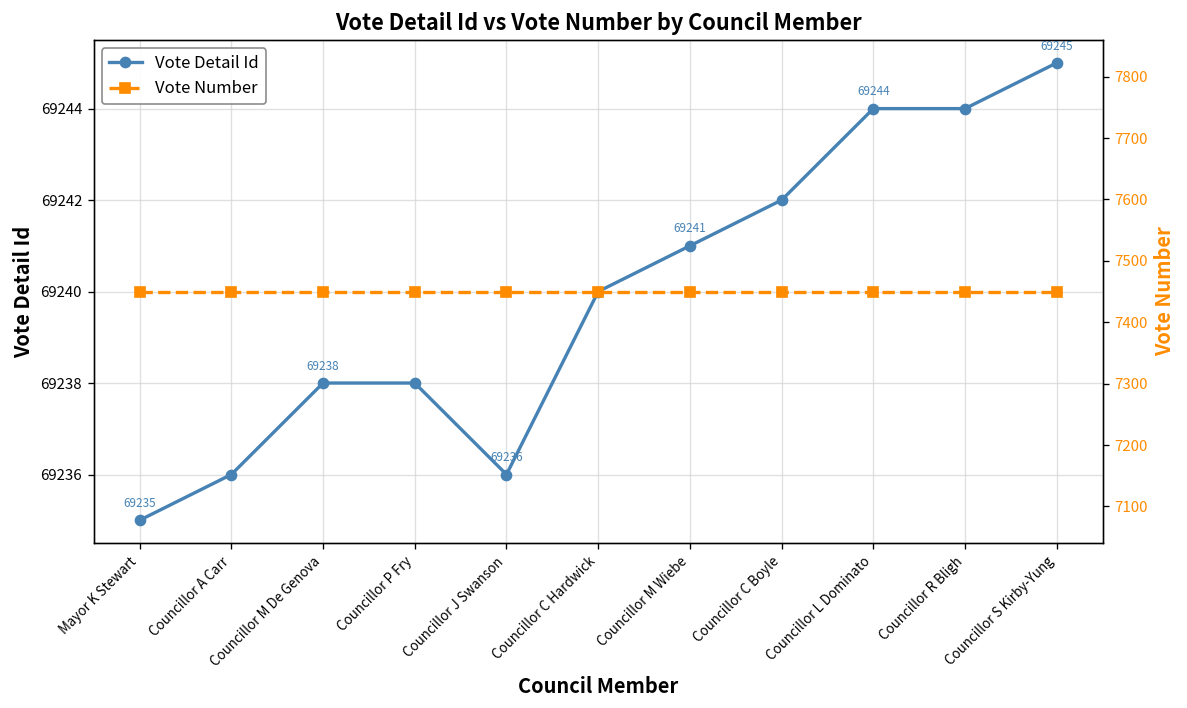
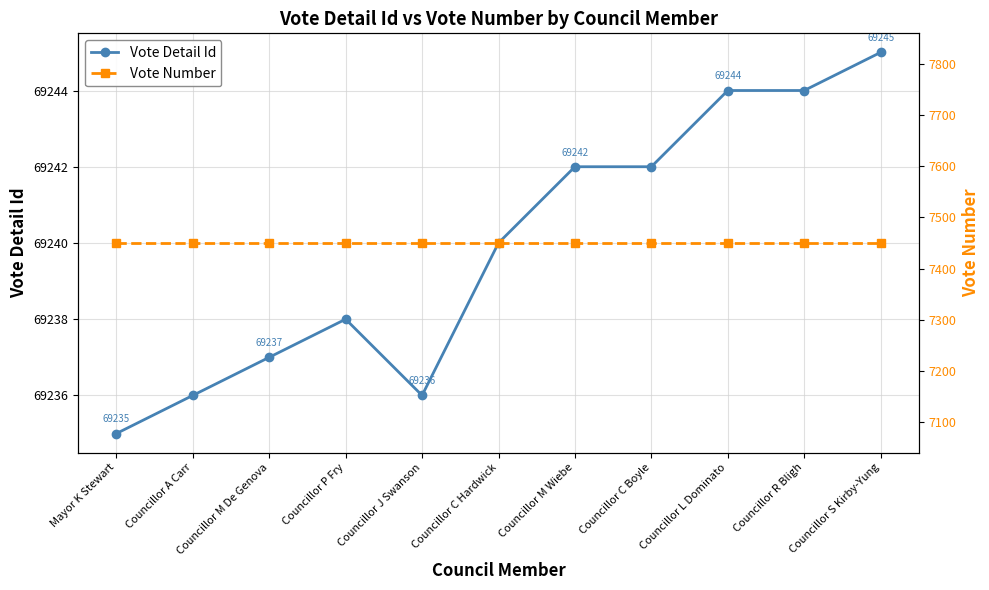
Vote Detail Id, Councillor M De Genova: 69238 -> 69237
Vote Detail Id, Councillor M Wiebe: 69241 -> 69242
